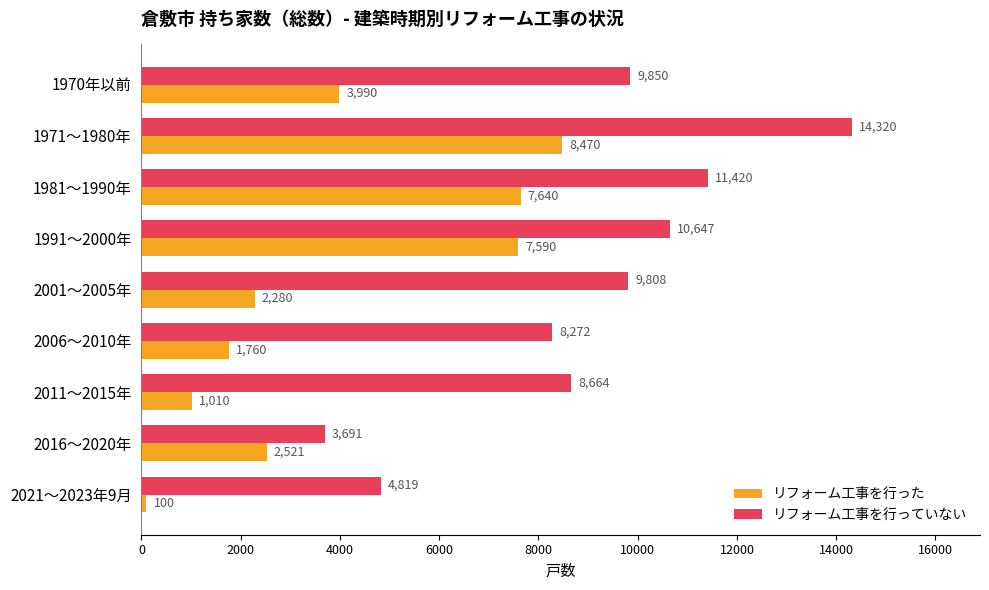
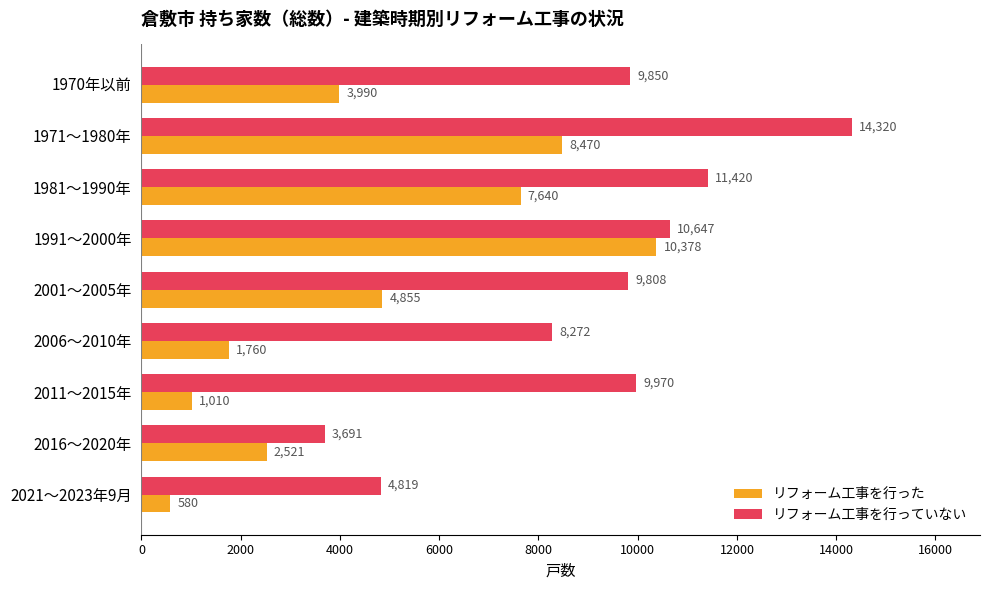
リフォーム工事を行った, 1991～2000年: 7,590 -> 10,378
リフォーム工事を行った, 2001～2005年: 2,280 -> 4,855
リフォーム工事を行っていない, 2011～2015年: 8,664 -> 9,970
リフォーム工事を行った, 2021～2023年9月: 100 -> 580
